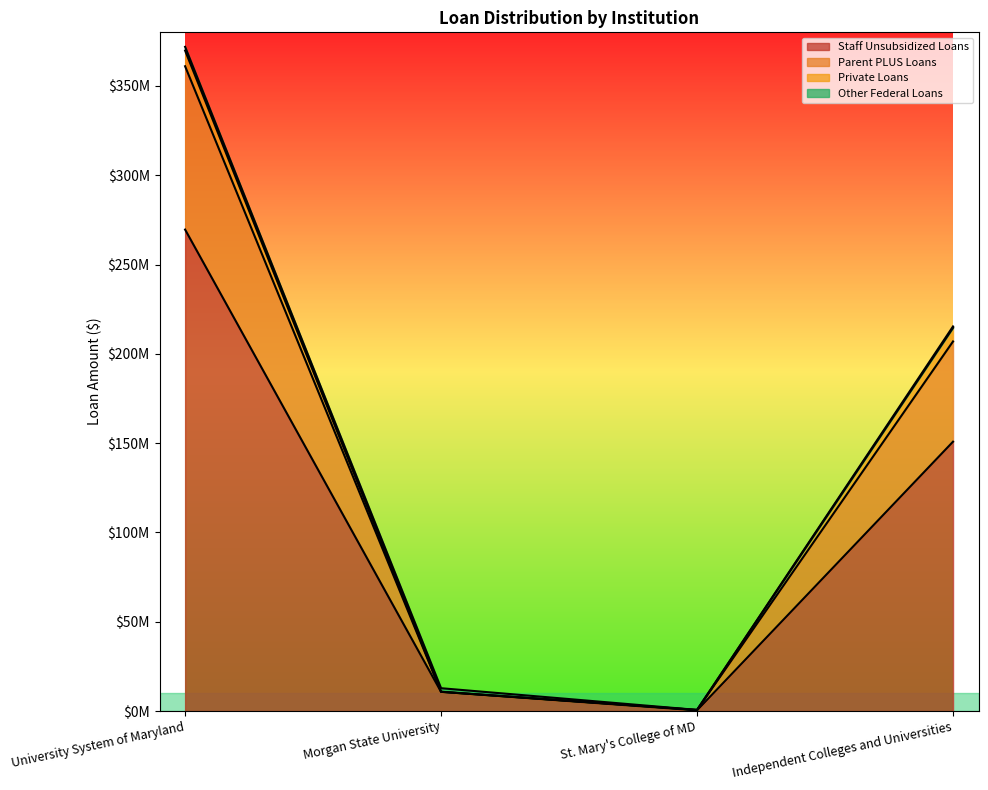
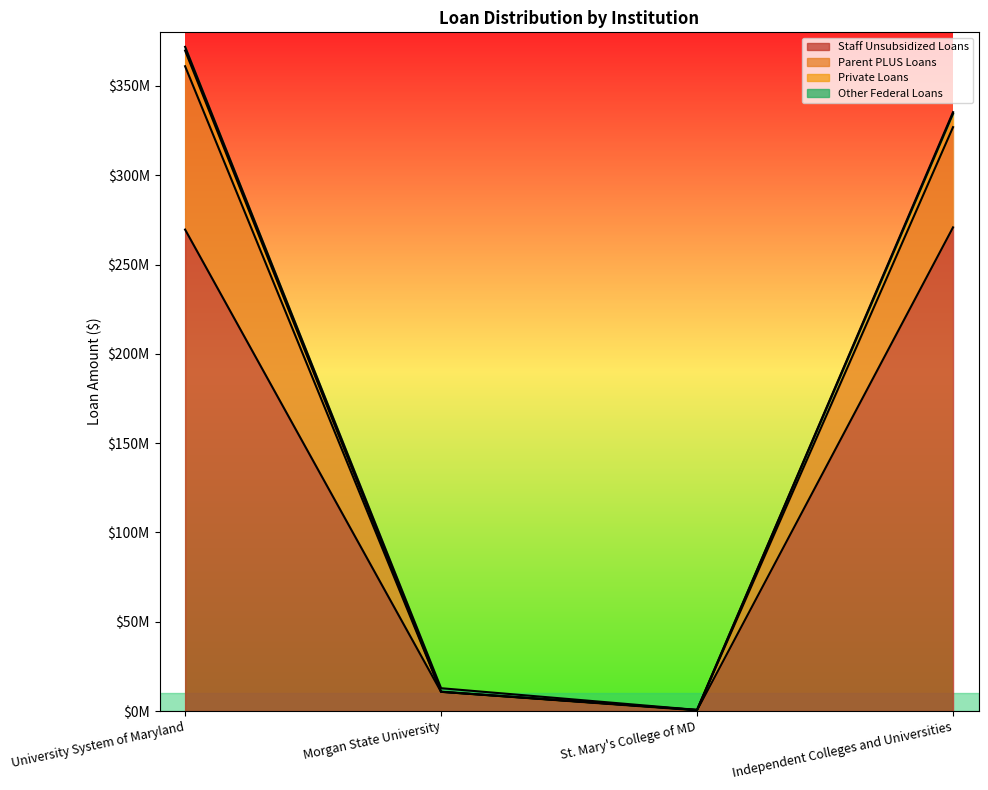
Staff Unsubsidized Loans, Independent Colleges and Universities: $151000000 -> $271000000
